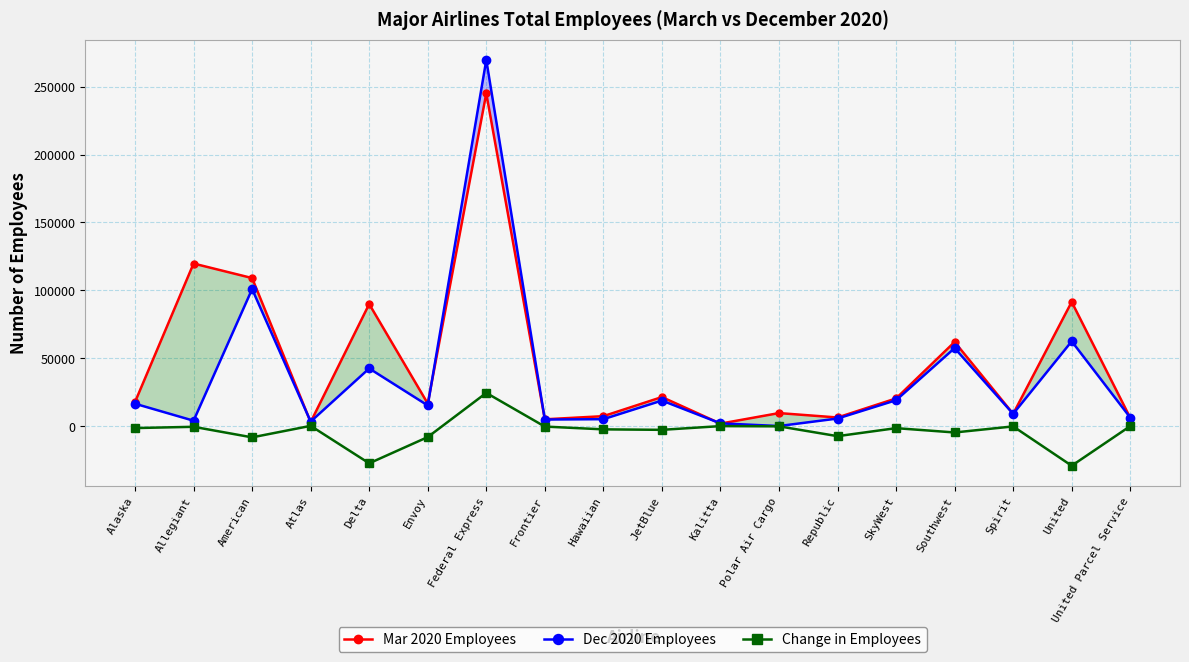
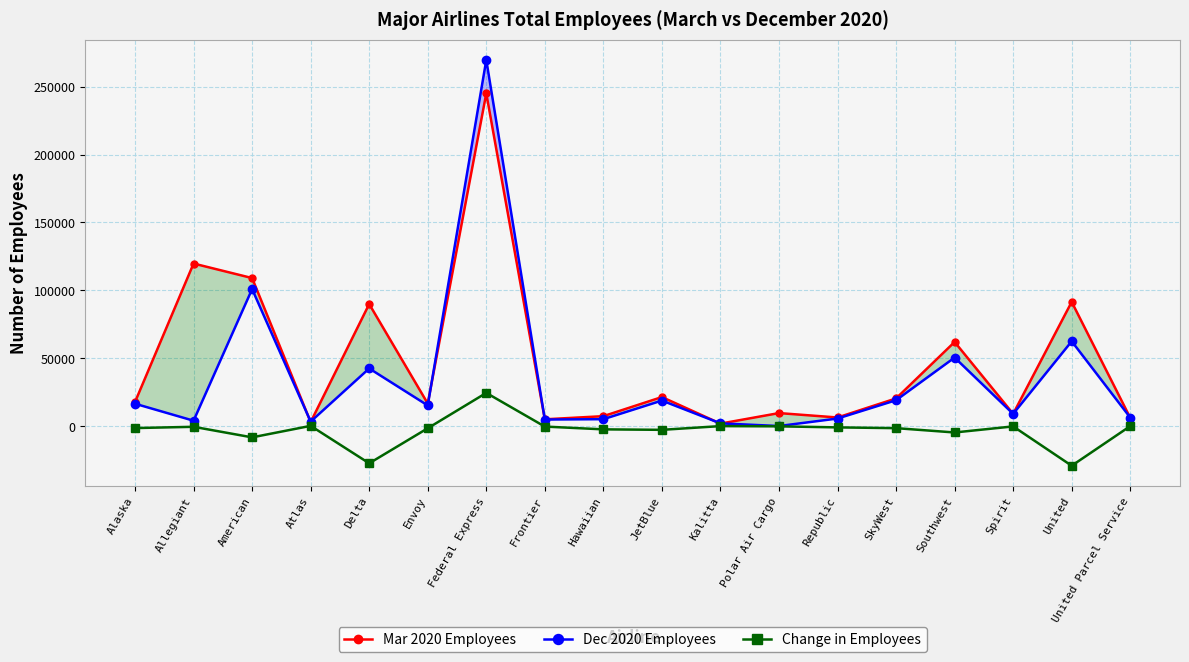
Change in Employees, Envoy: -8000 -> -1000
Change in Employees, Republic: -7000 -> -1000
Dec 2020 Employees, Southwest: 58000 -> 51000
